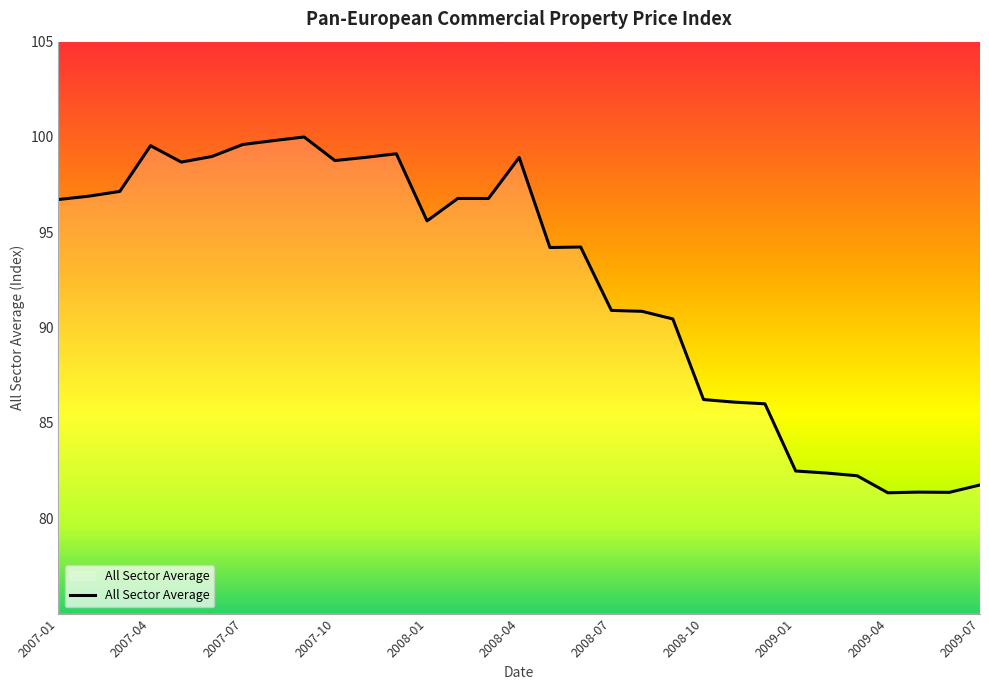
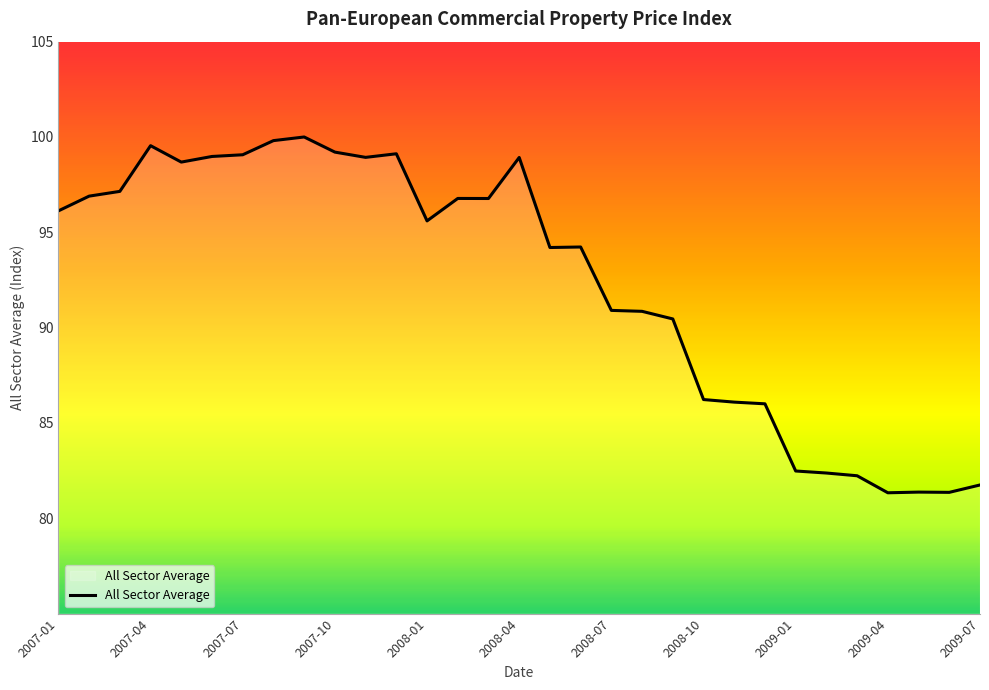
2007-01: 96.7 -> 96.1
2007-07: 99.6 -> 99.1
2007-10: 98.8 -> 99.2
